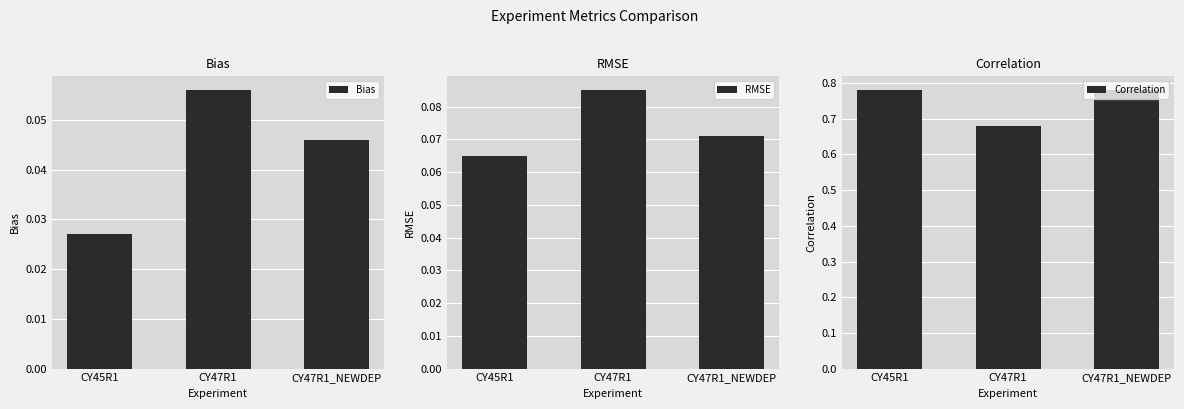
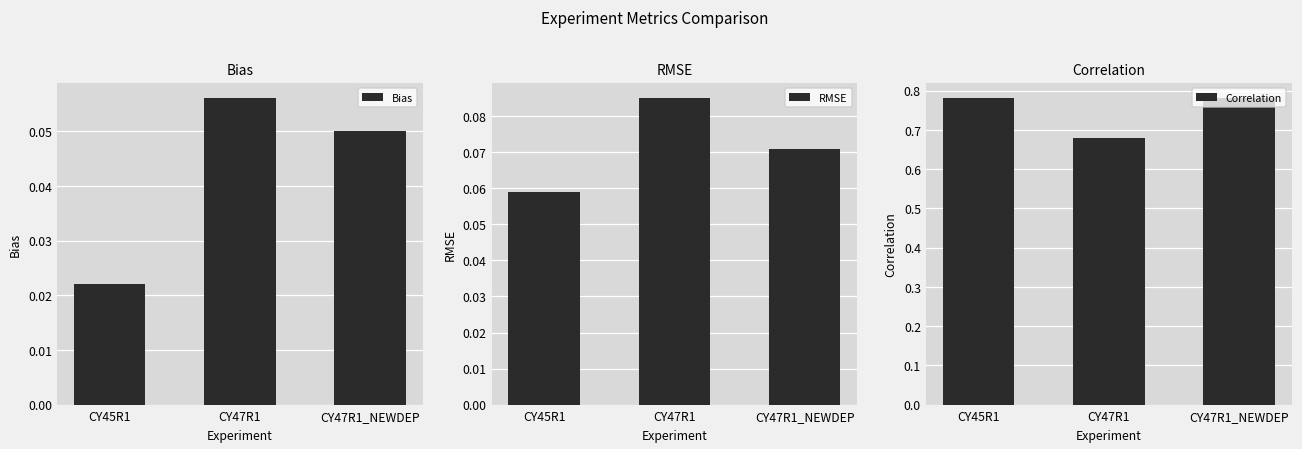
Bias, CY45R1: 0.027 -> 0.022
Bias, CY47R1_NEWDEP: 0.046 -> 0.050
RMSE, CY45R1: 0.065 -> 0.059
